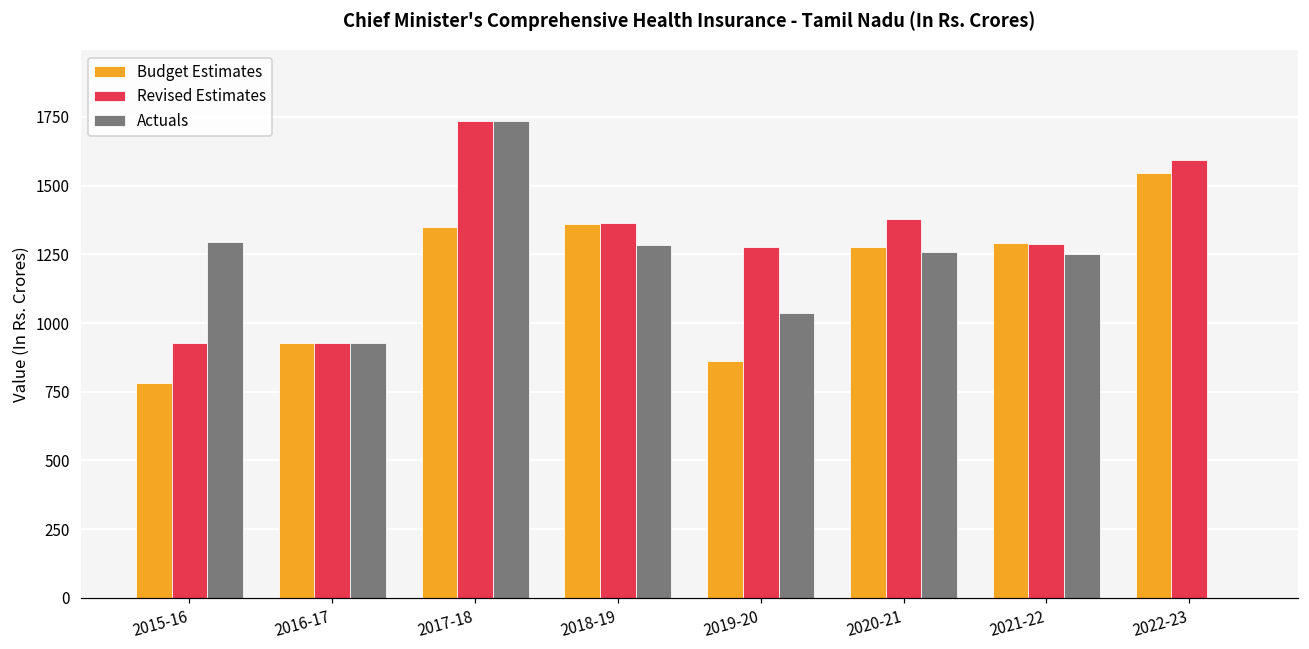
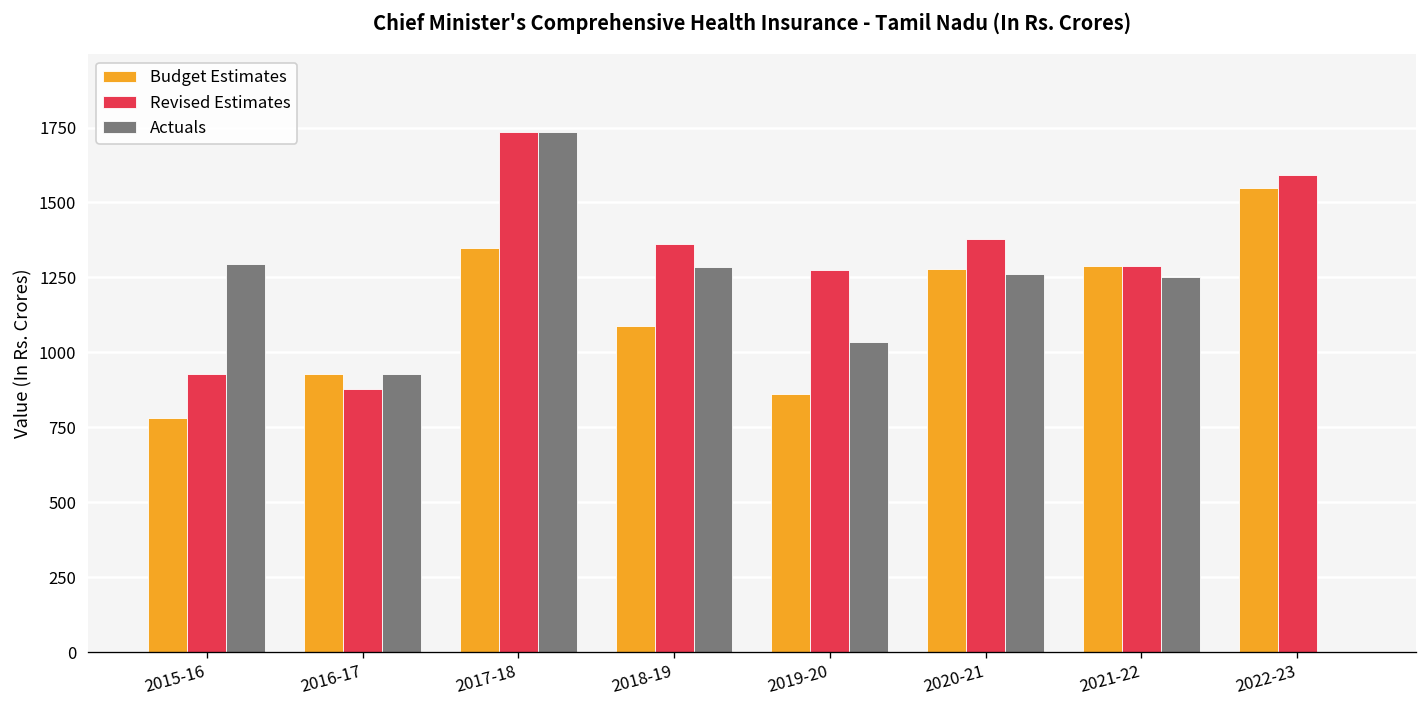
Revised Estimates, 2016-17: 930 -> 880
Budget Estimates, 2018-19: 1360 -> 1090
